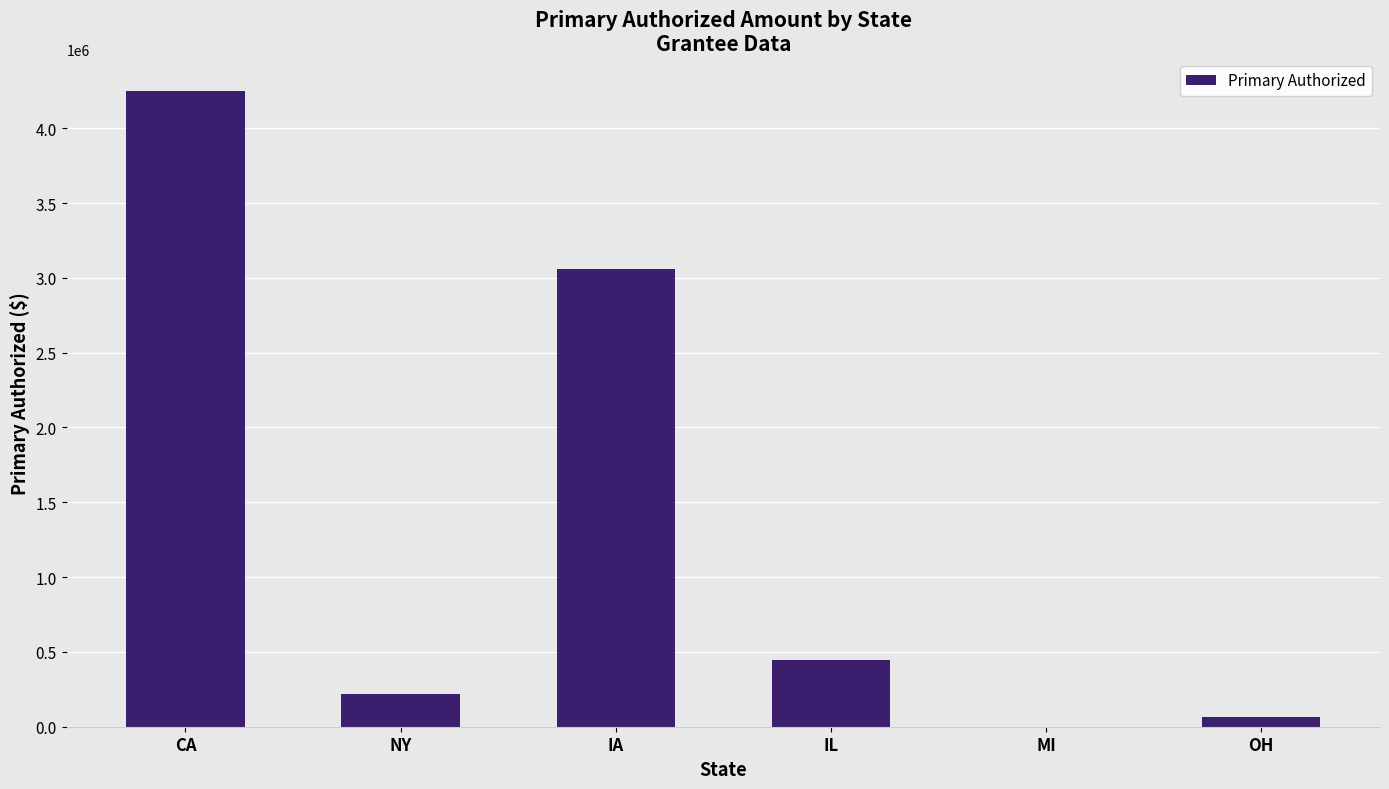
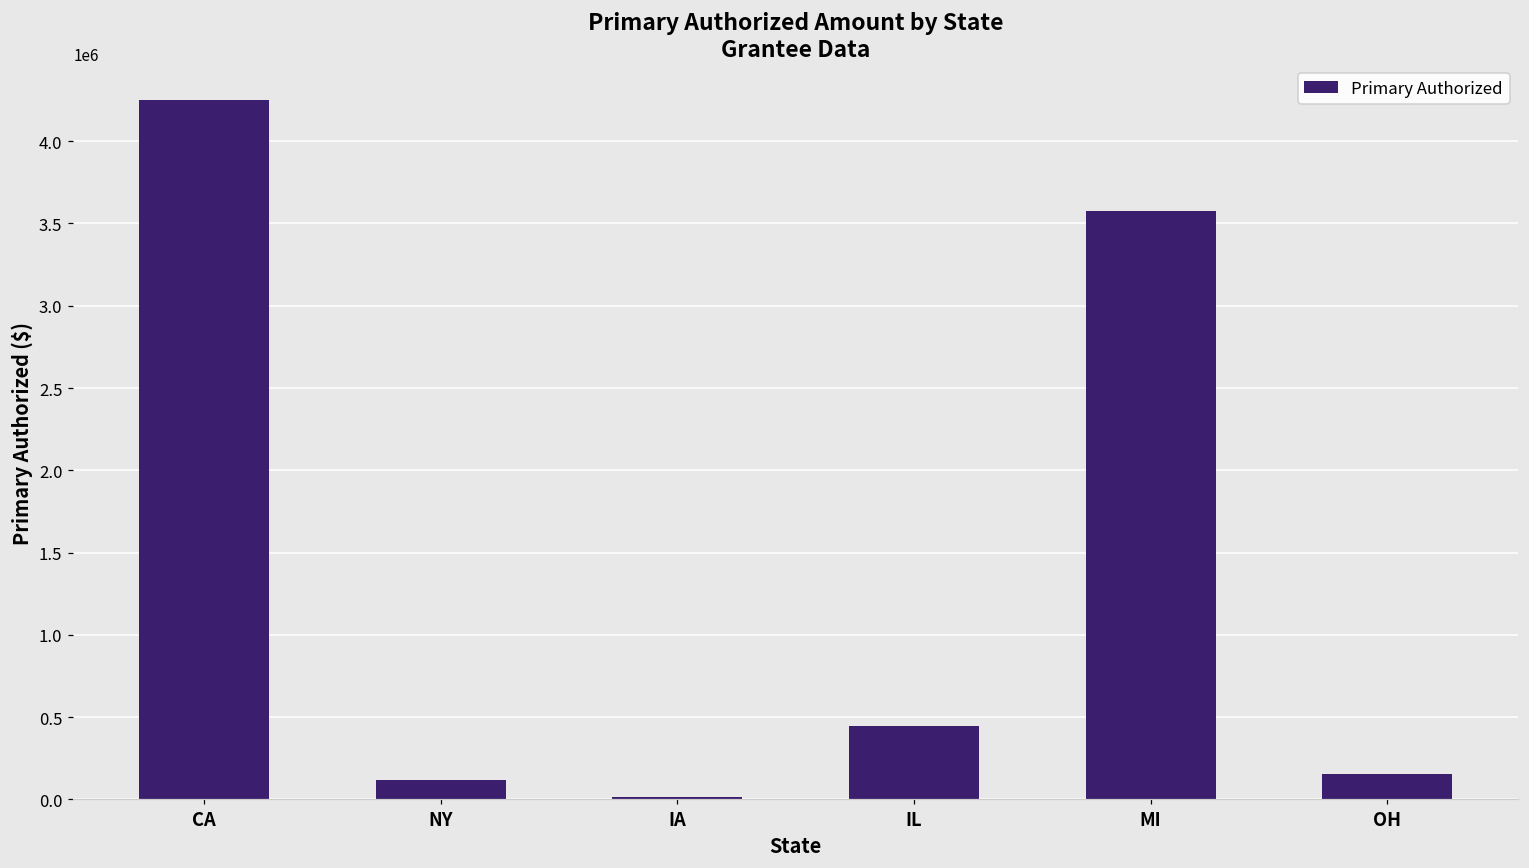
NY: 220000 -> 120000
IA: 3060000 -> 20000
MI: 0 -> 3580000
OH: 70000 -> 150000
